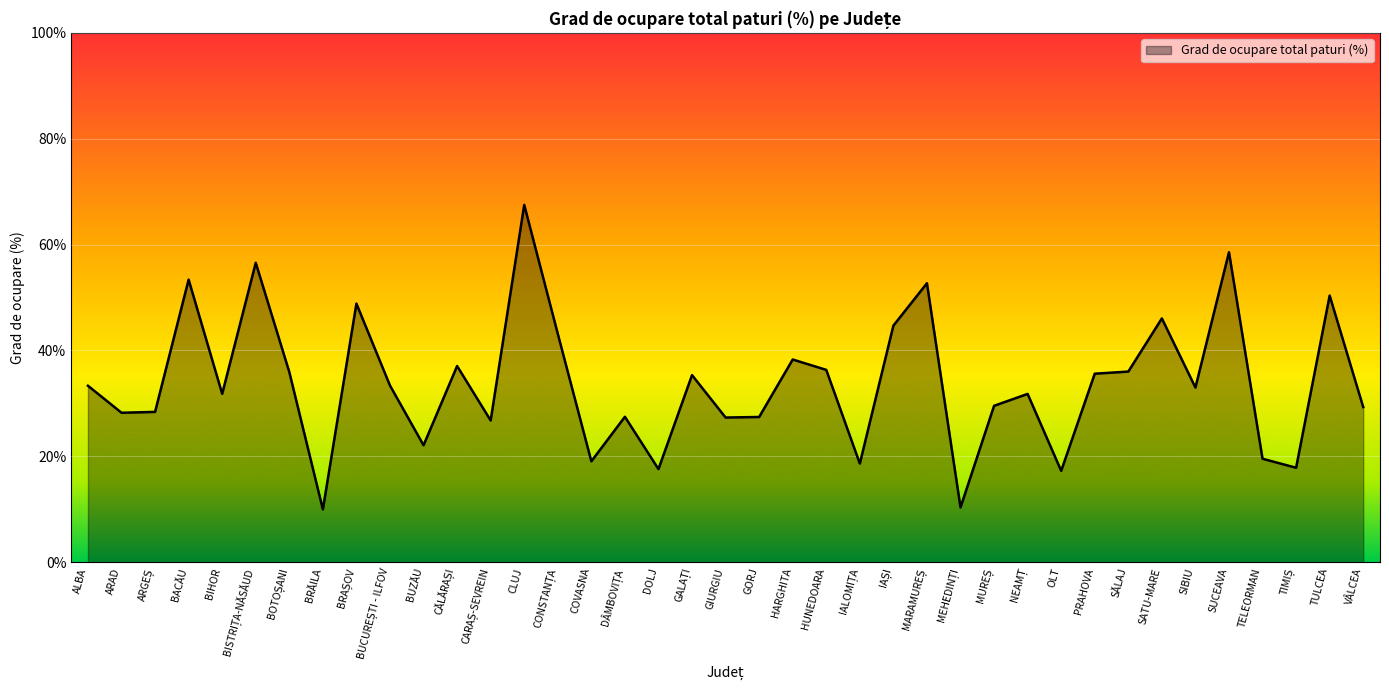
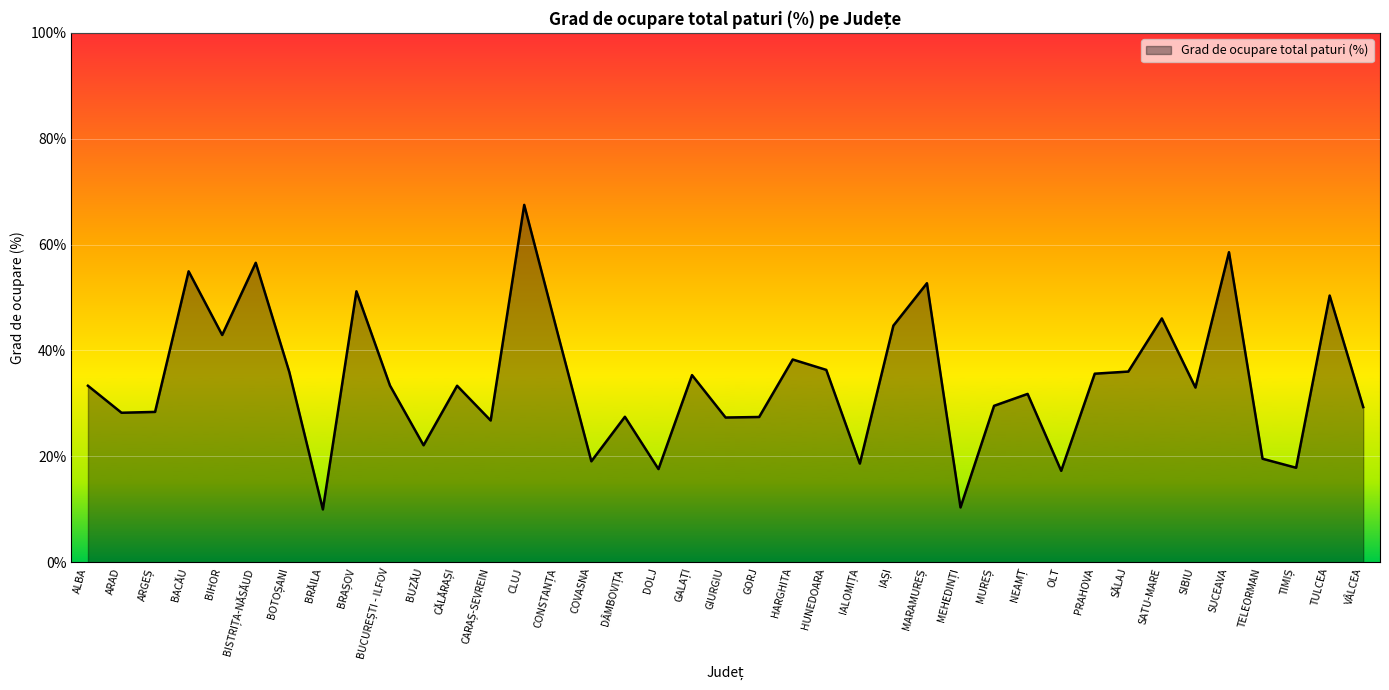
BACĂU: 53% -> 55%
BIHOR: 32% -> 43%
BRAȘOV: 49% -> 51%
CĂLĂRAȘI: 37% -> 33%
